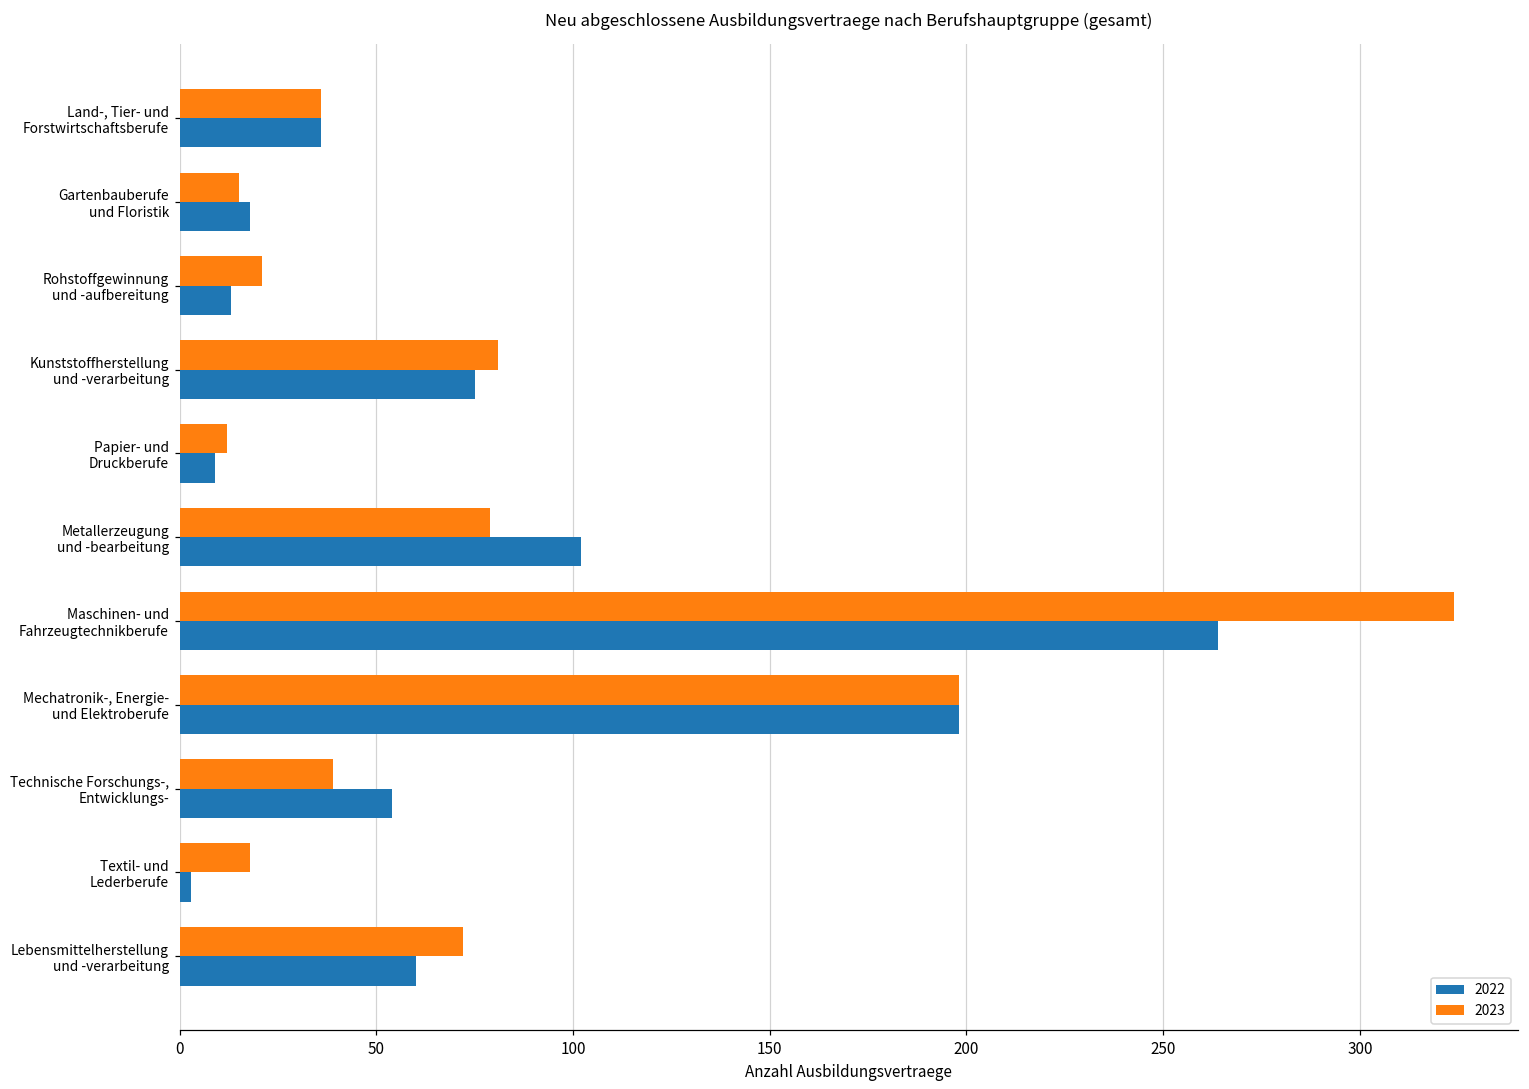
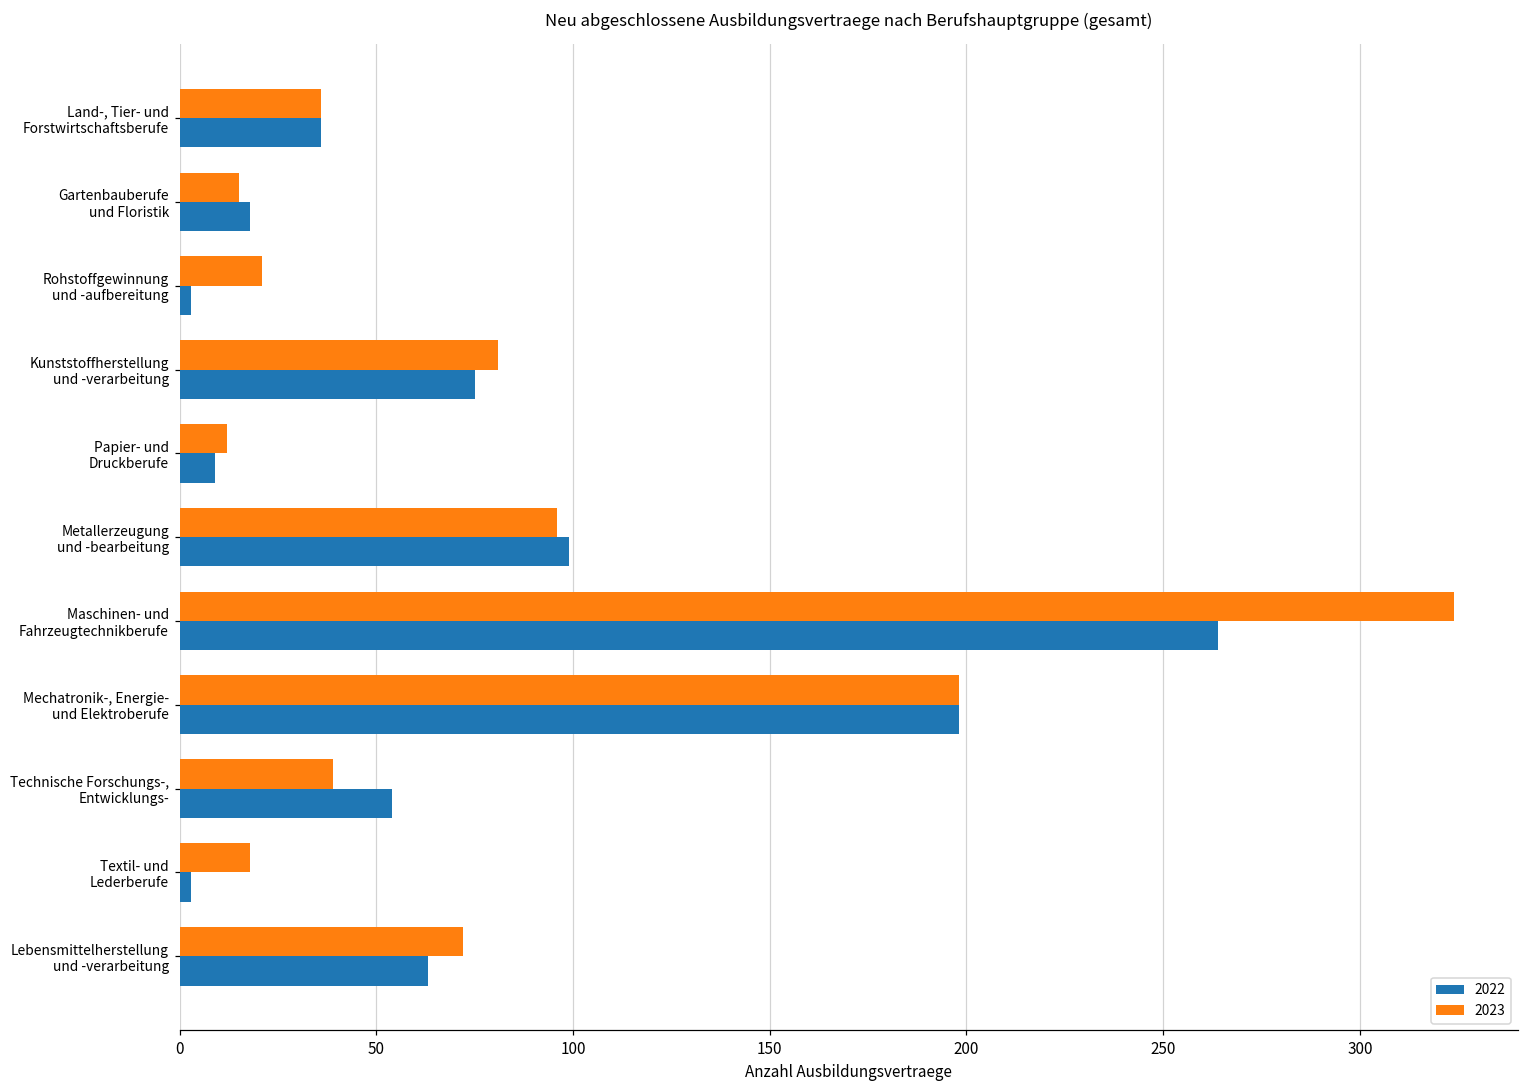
2022, Rohstoffgewinnung und -aufbereitung: 13 -> 3
2023, Metallerzeugung und -bearbeitung: 79 -> 96
2022, Metallerzeugung und -bearbeitung: 102 -> 99
2022, Lebensmittelherstellung und -verarbeitung: 60 -> 63
